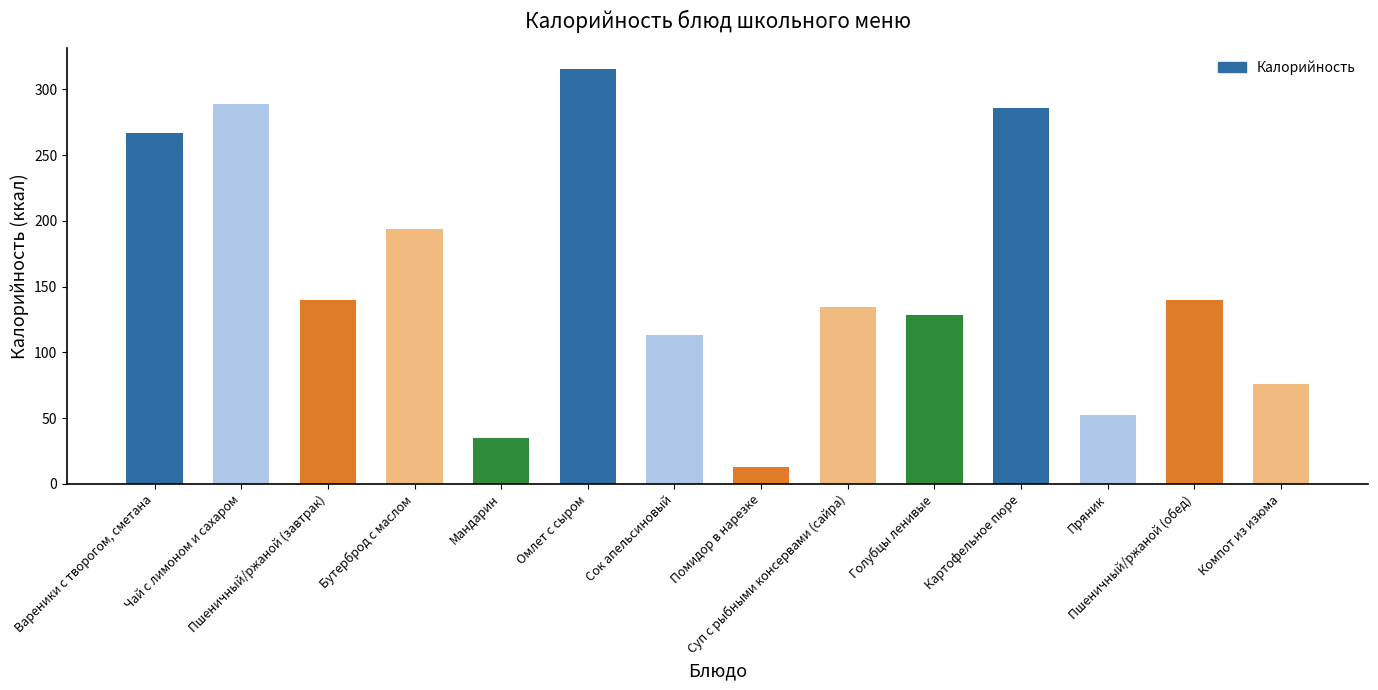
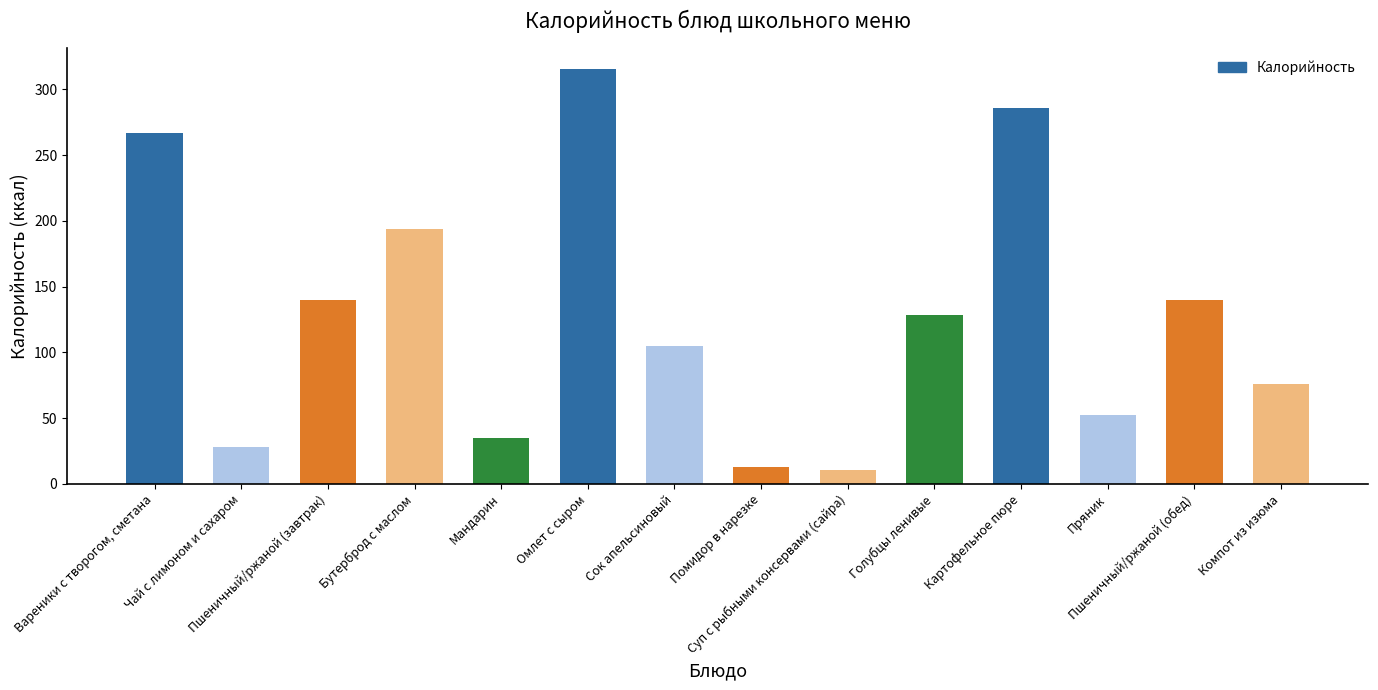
Чай с лимоном и сахаром: 289 -> 28
Сок апельсиновый: 113 -> 105
Суп с рыбными консервами (сайра): 135 -> 11
